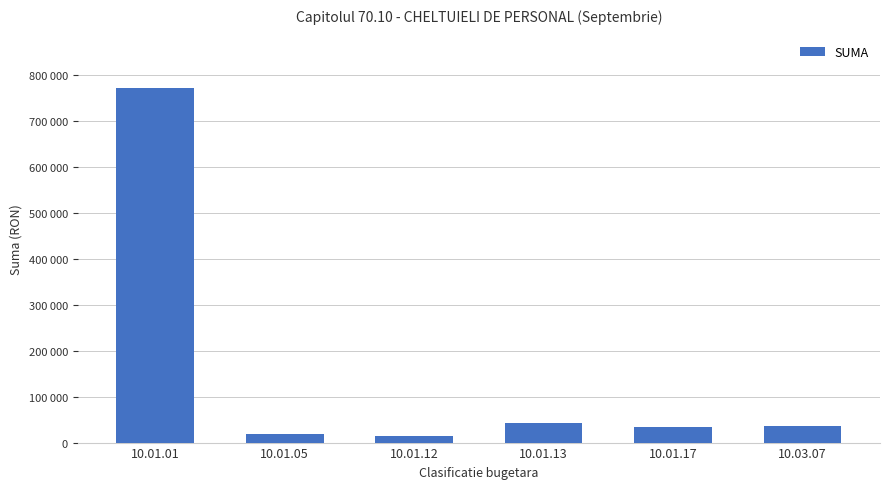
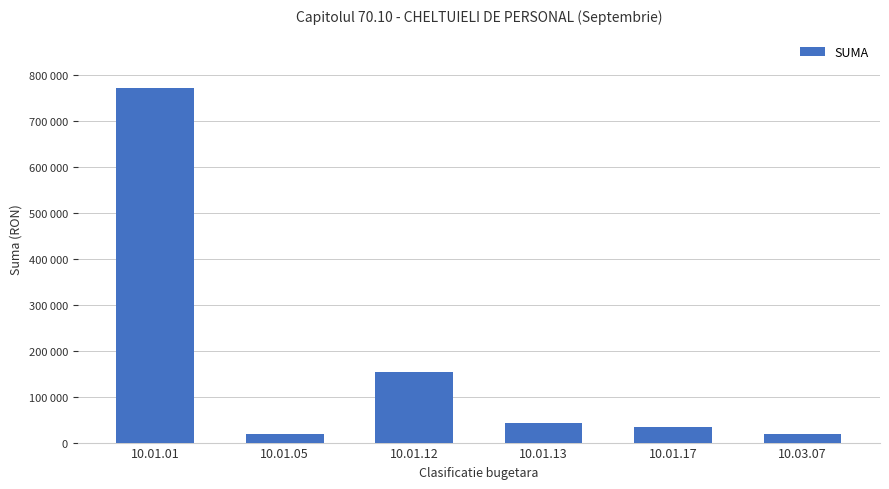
10.01.12: 20000 -> 150000
10.03.07: 40000 -> 20000
